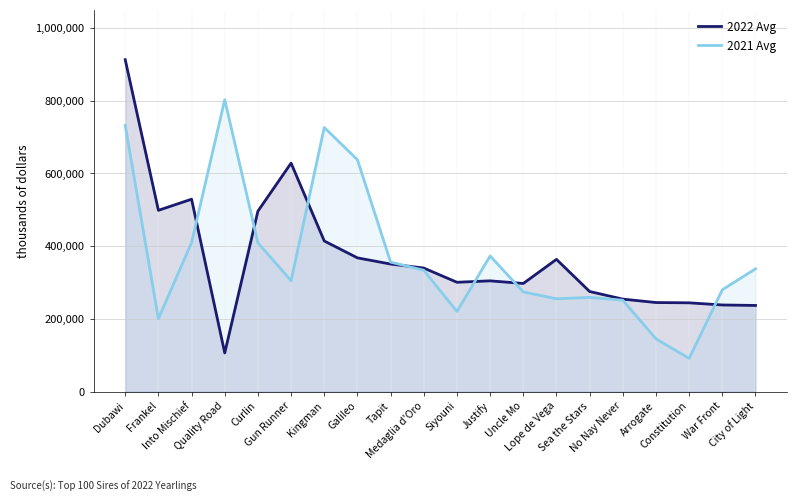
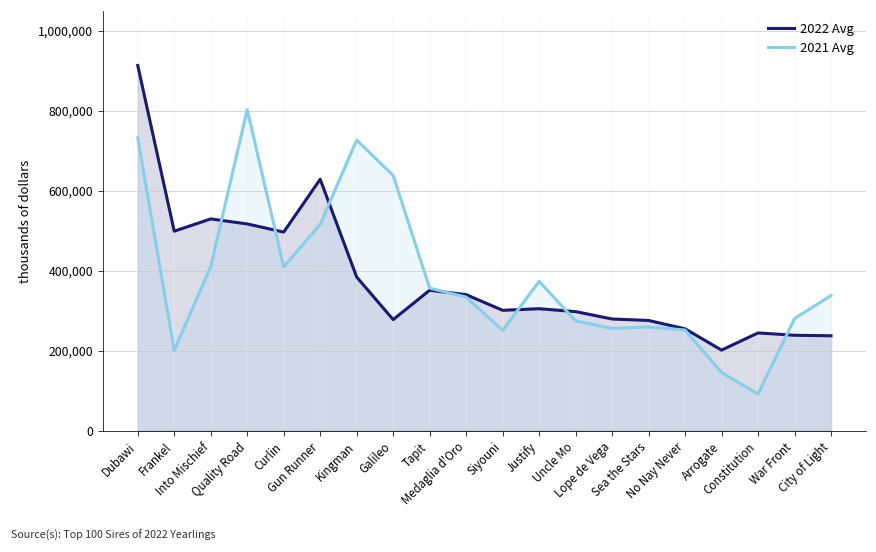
2022 Avg, Quality Road: 110,000 -> 520,000
2021 Avg, Gun Runner: 310,000 -> 520,000
2022 Avg, Kingman: 410,000 -> 380,000
2022 Avg, Galileo: 370,000 -> 280,000
2021 Avg, Siyouni: 220,000 -> 250,000
2022 Avg, Lope de Vega: 360,000 -> 280,000
2022 Avg, Arrogate: 250,000 -> 200,000
